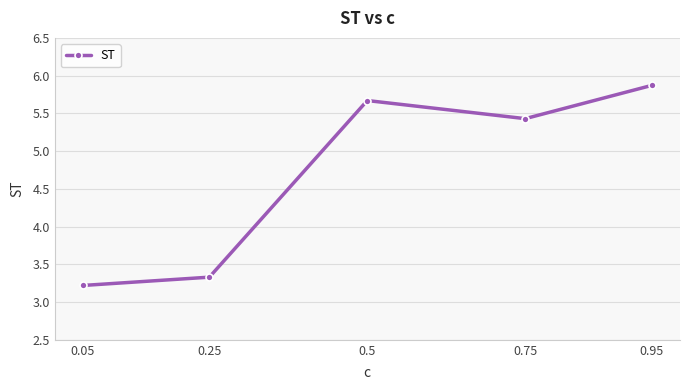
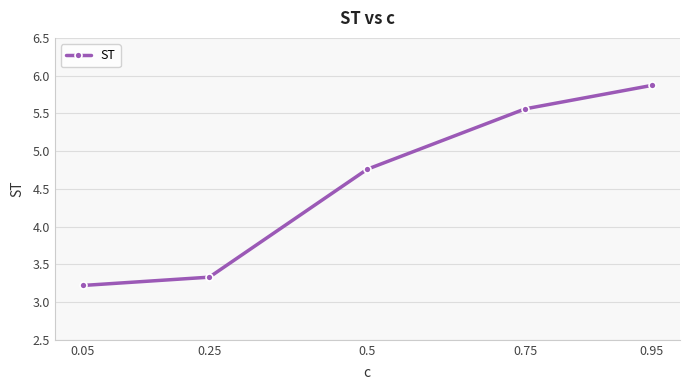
0.5: 5.7 -> 4.8
0.75: 5.4 -> 5.6
